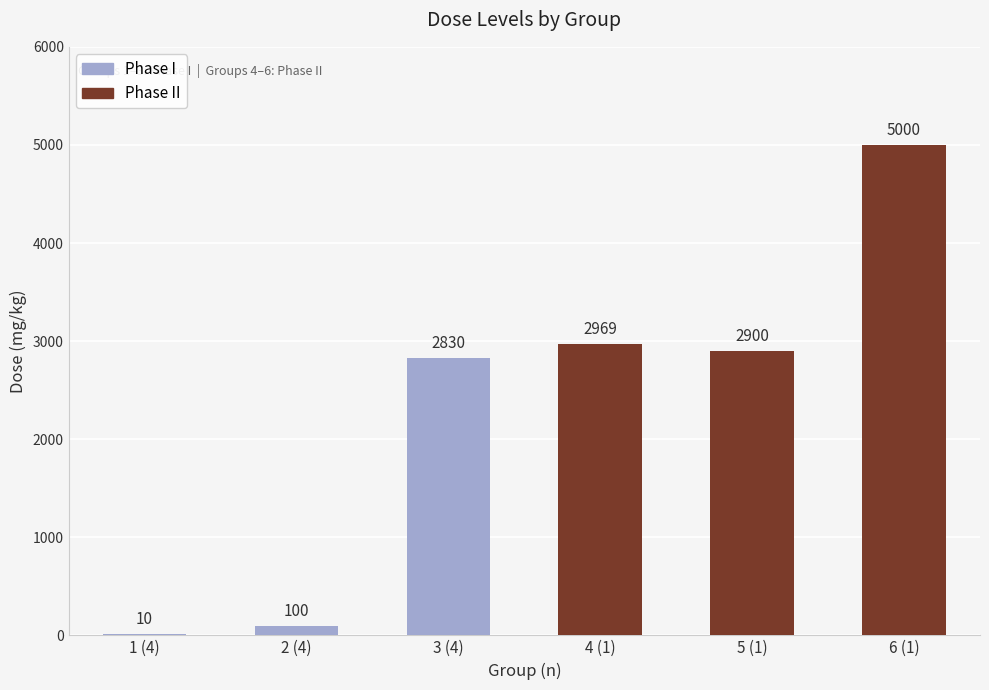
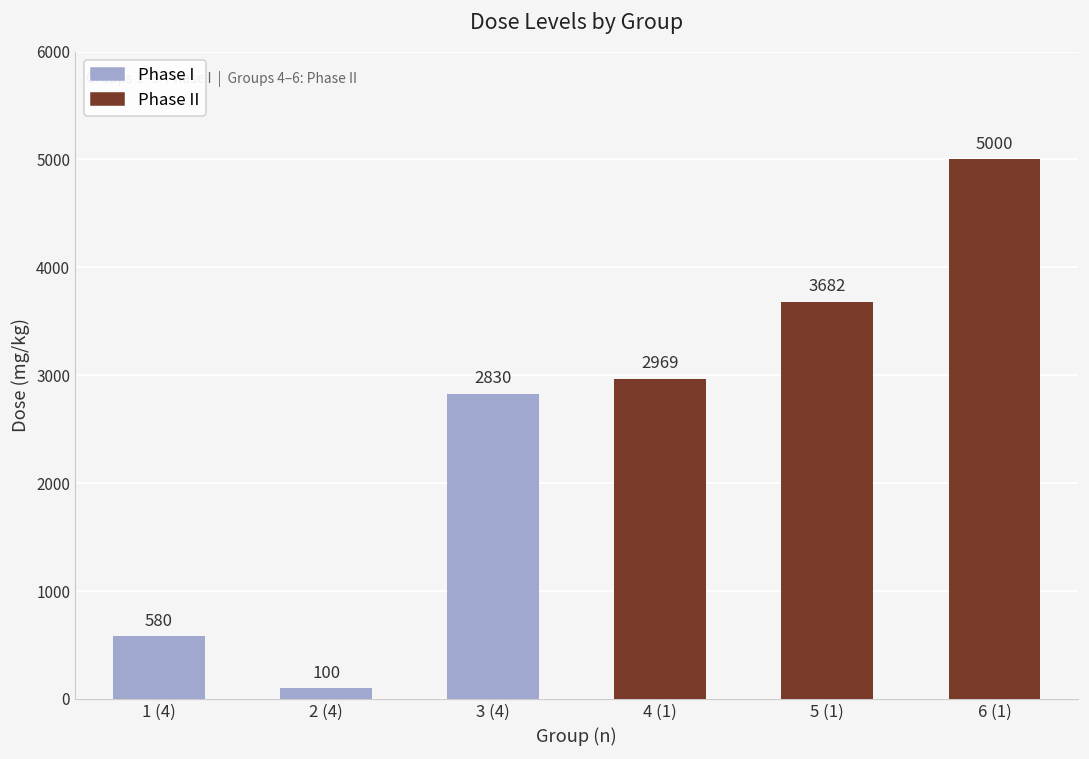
1 (4): 10 -> 580
5 (1): 2900 -> 3682
